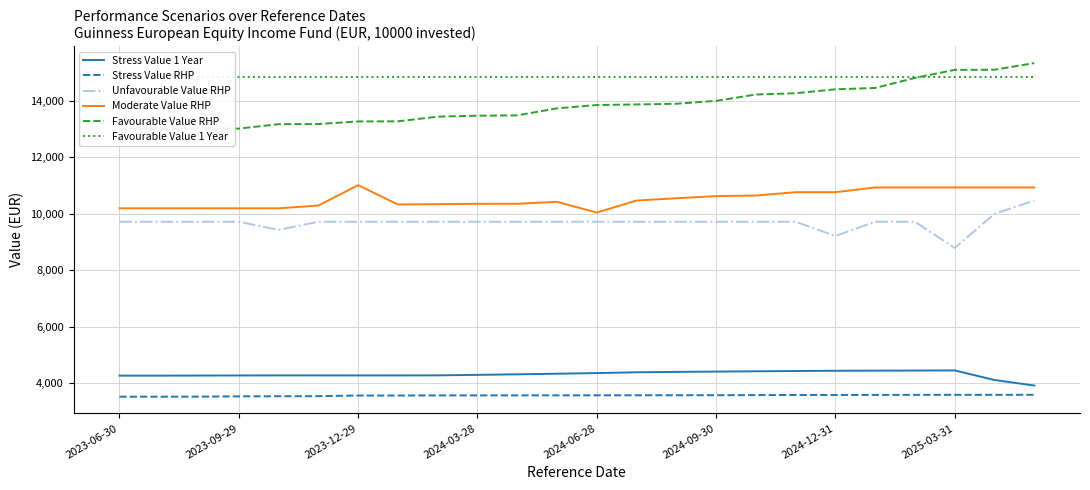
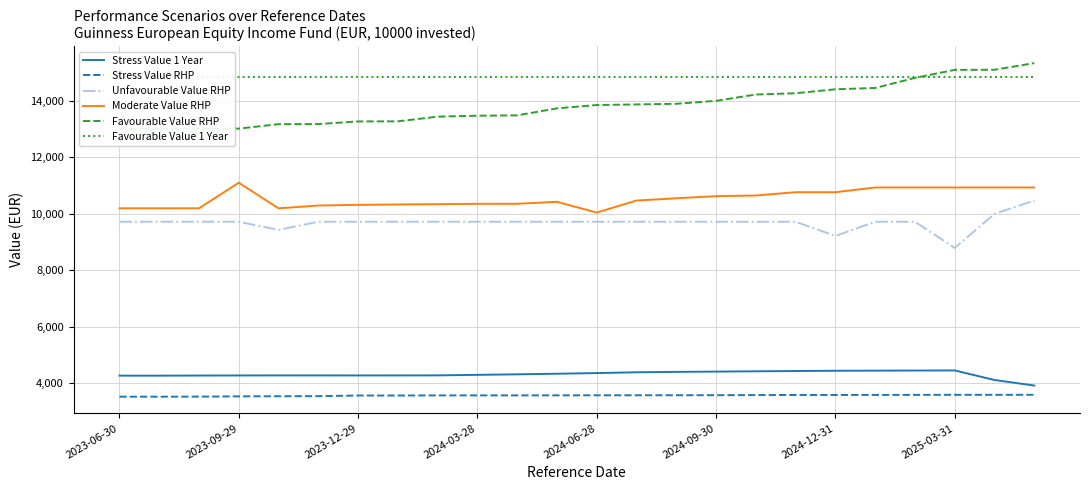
Moderate Value RHP, 2023-09-29: 10,200 -> 11,100
Moderate Value RHP, 2023-12-29: 11,000 -> 10,300
